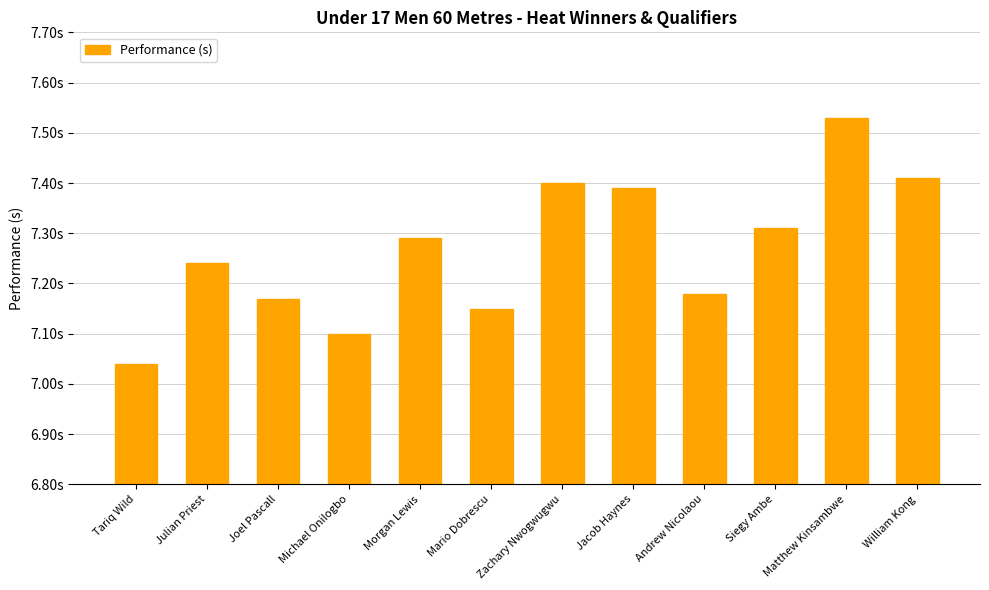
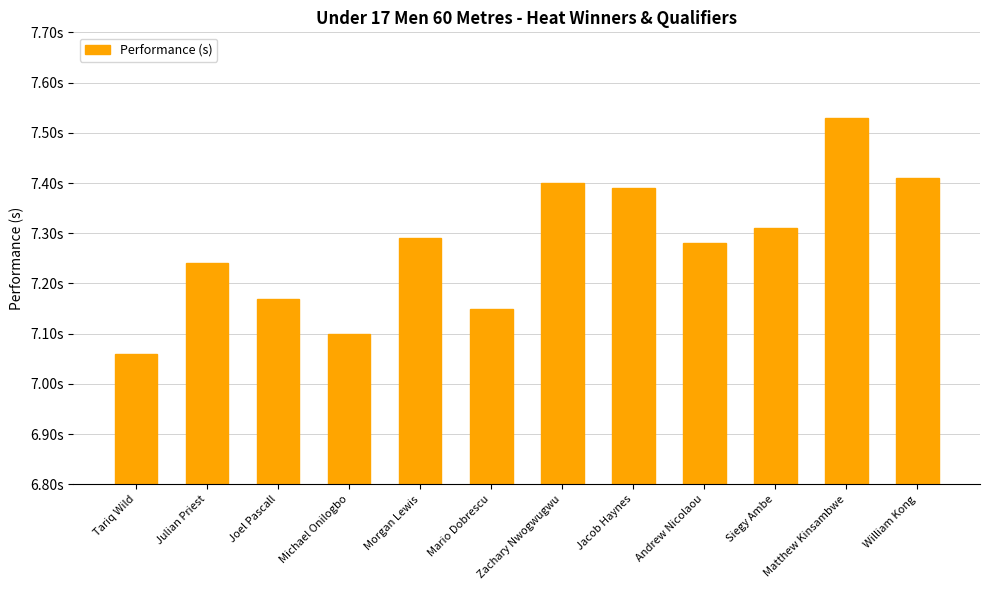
Tariq Wild: 7.04s -> 7.06s
Andrew Nicolaou: 7.18s -> 7.28s
